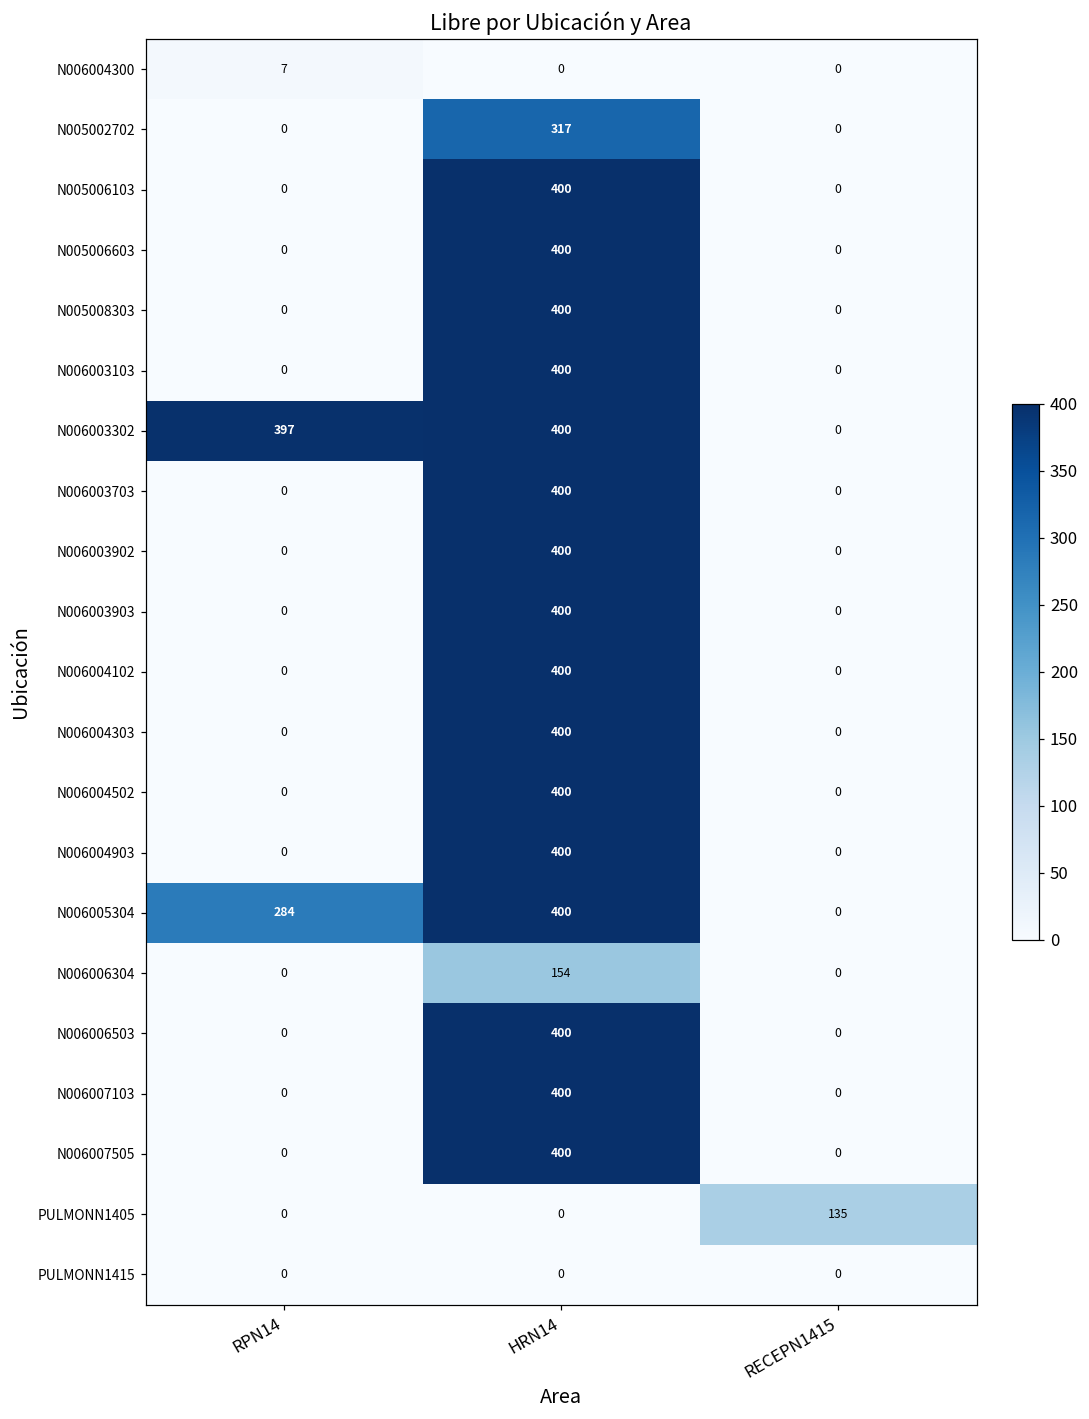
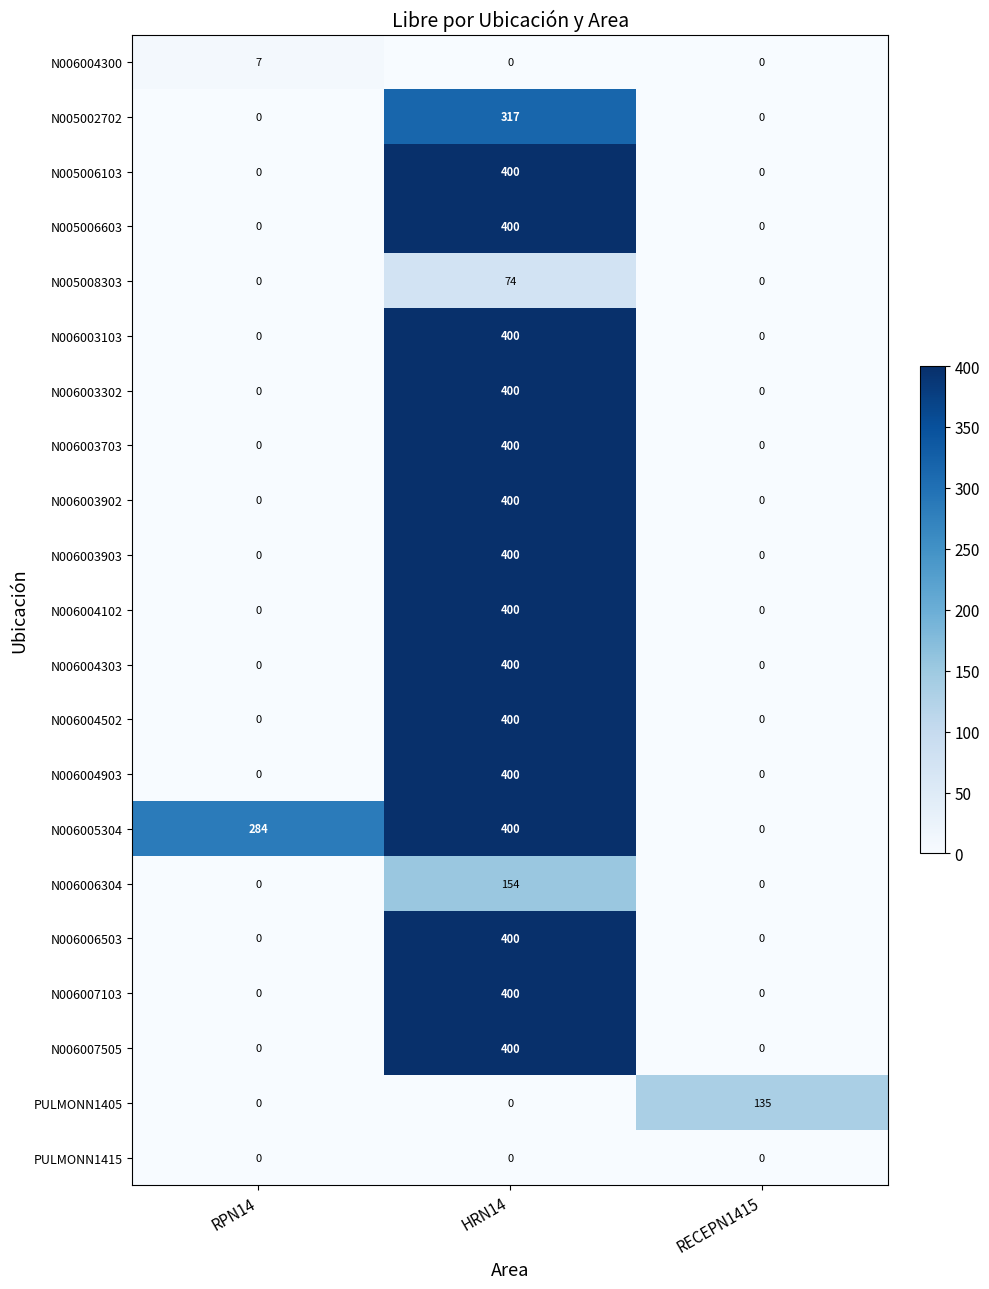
N005008303, HRN14: 400 -> 74
N006003302, RPN14: 397 -> 0
